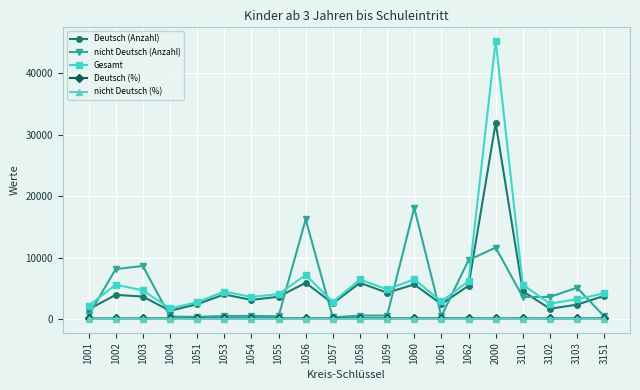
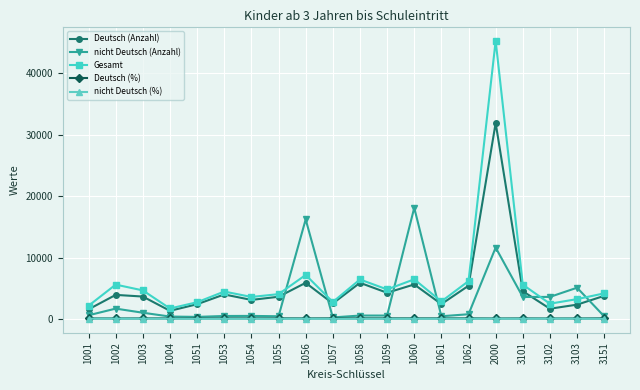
nicht Deutsch (Anzahl), 1002: 8000 -> 2000
nicht Deutsch (Anzahl), 1003: 9000 -> 1000
nicht Deutsch (Anzahl), 1062: 10000 -> 1000
